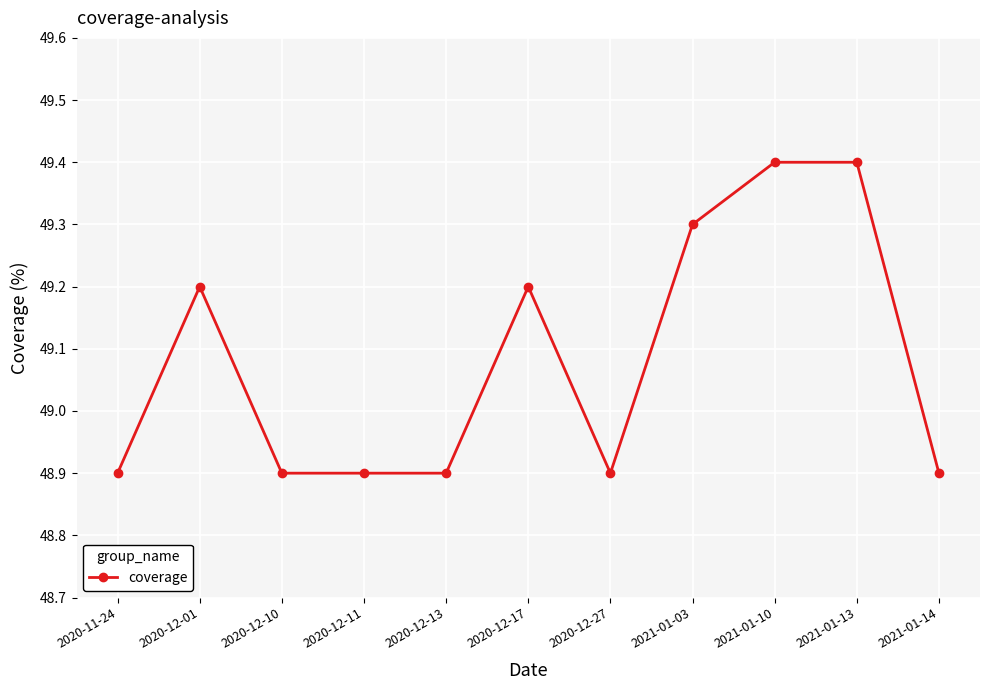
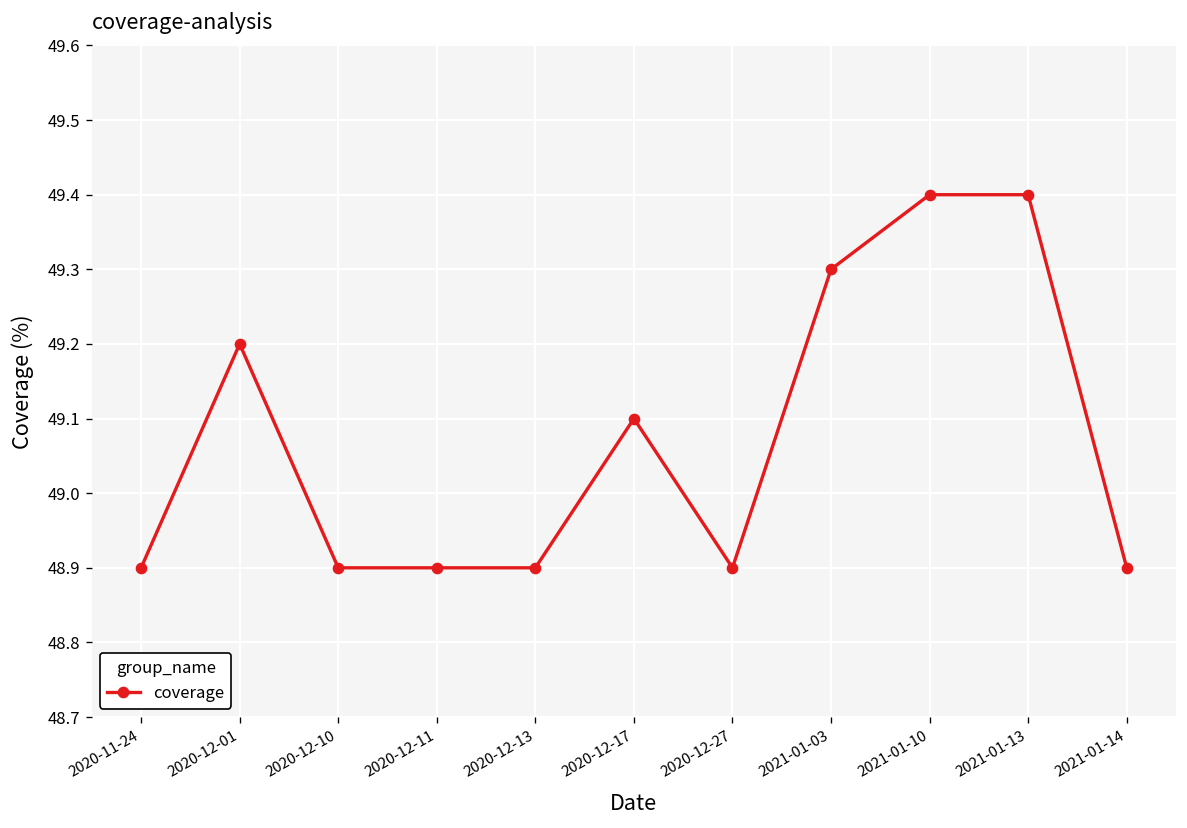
2020-12-17: 49.2 -> 49.1
